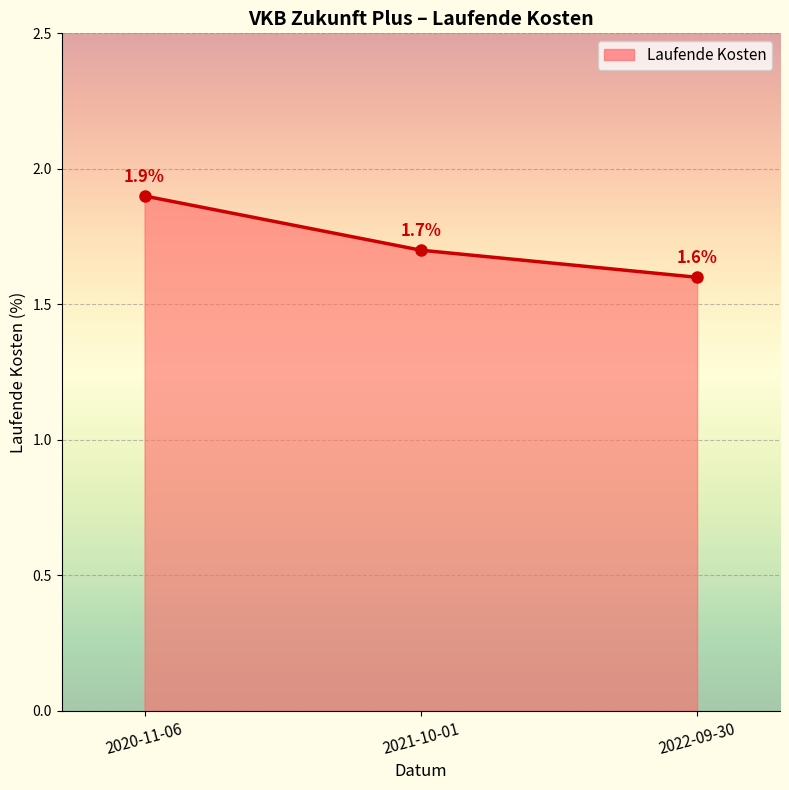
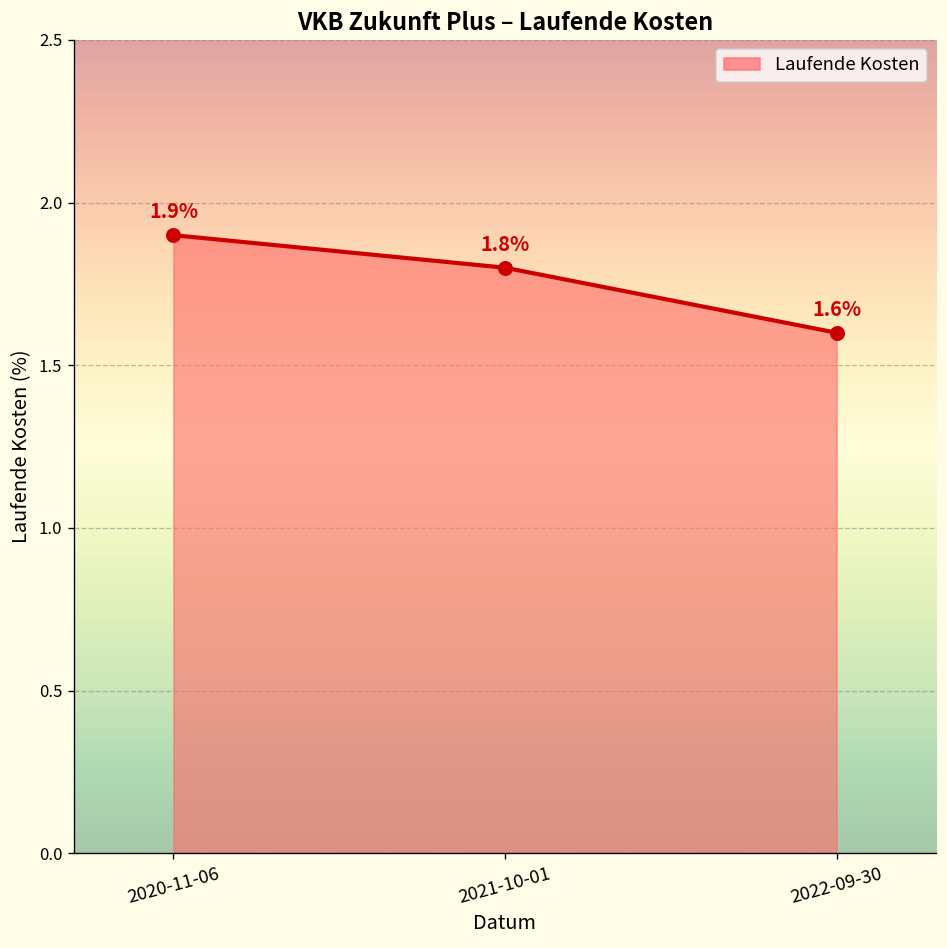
2021-10-01: 1.7% -> 1.8%
